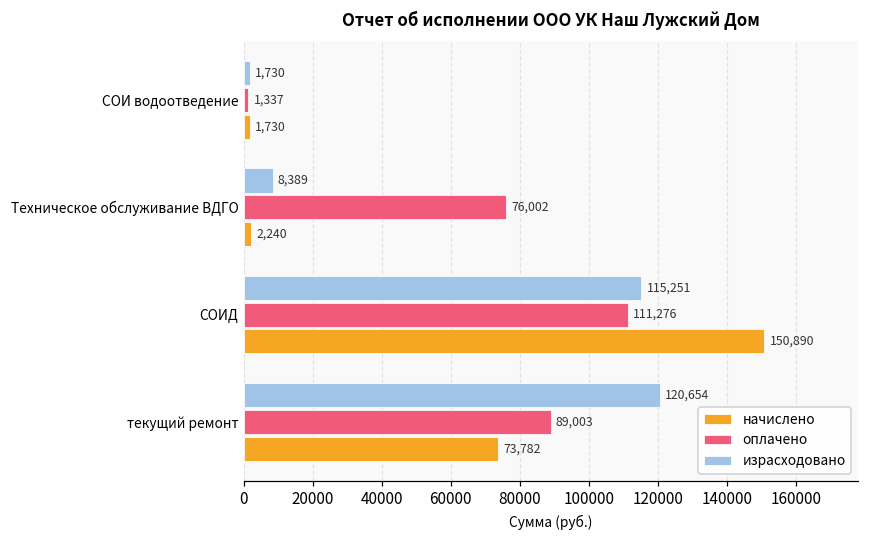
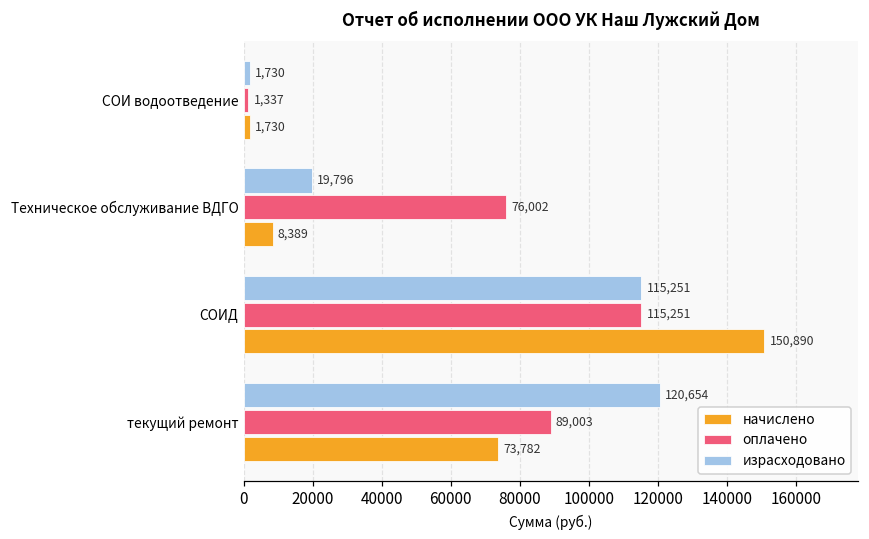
израсходовано, Техническое обслуживание ВДГО: 8,389 -> 19,796
начислено, Техническое обслуживание ВДГО: 2,240 -> 8,389
оплачено, СОИД: 111,276 -> 115,251
